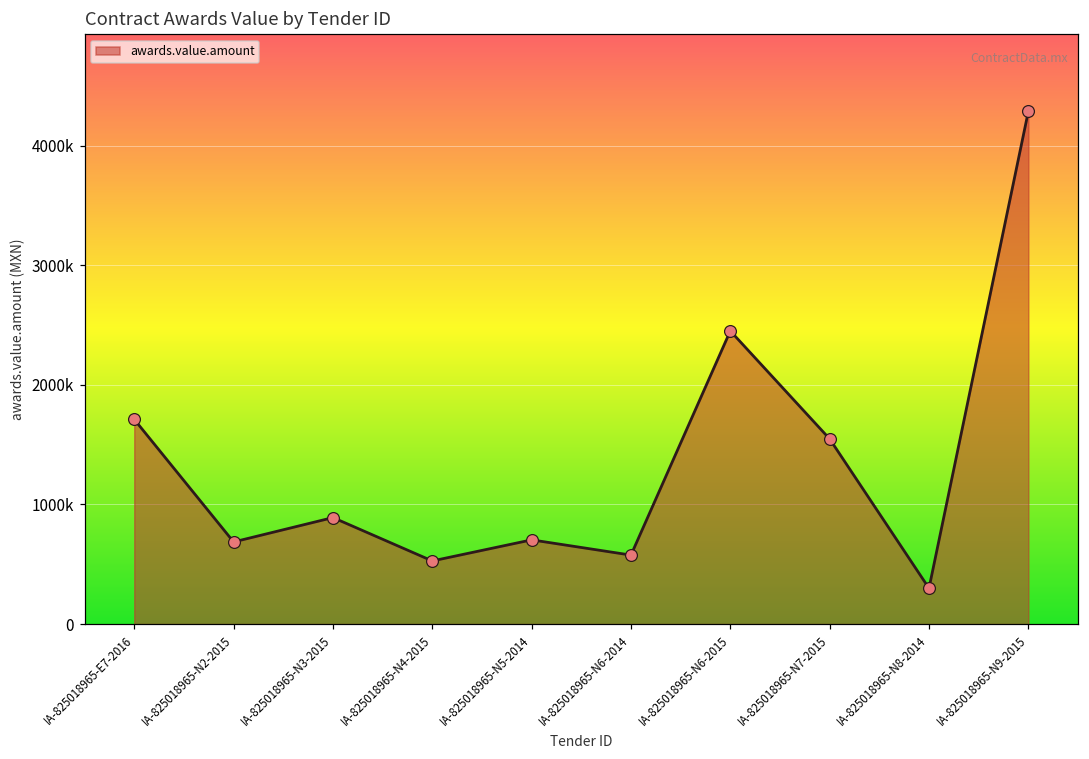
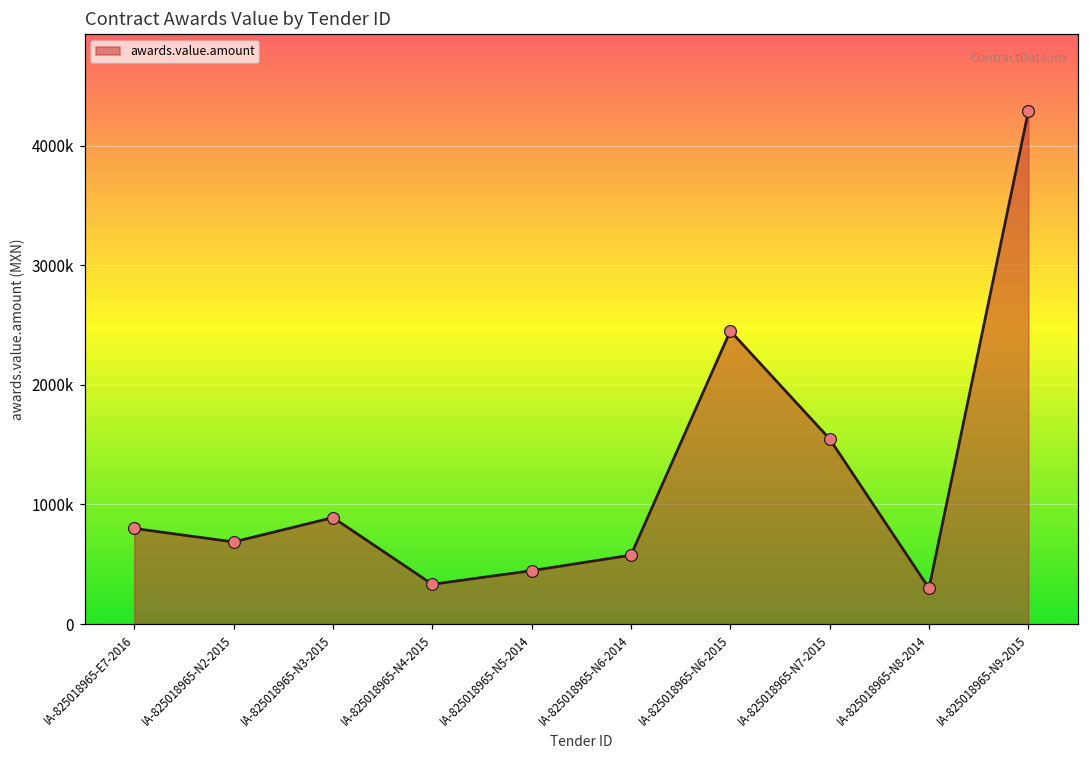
IA-825018965-E7-2016: 1710000 -> 800000
IA-825018965-N4-2015: 530000 -> 330000
IA-825018965-N5-2014: 700000 -> 450000
